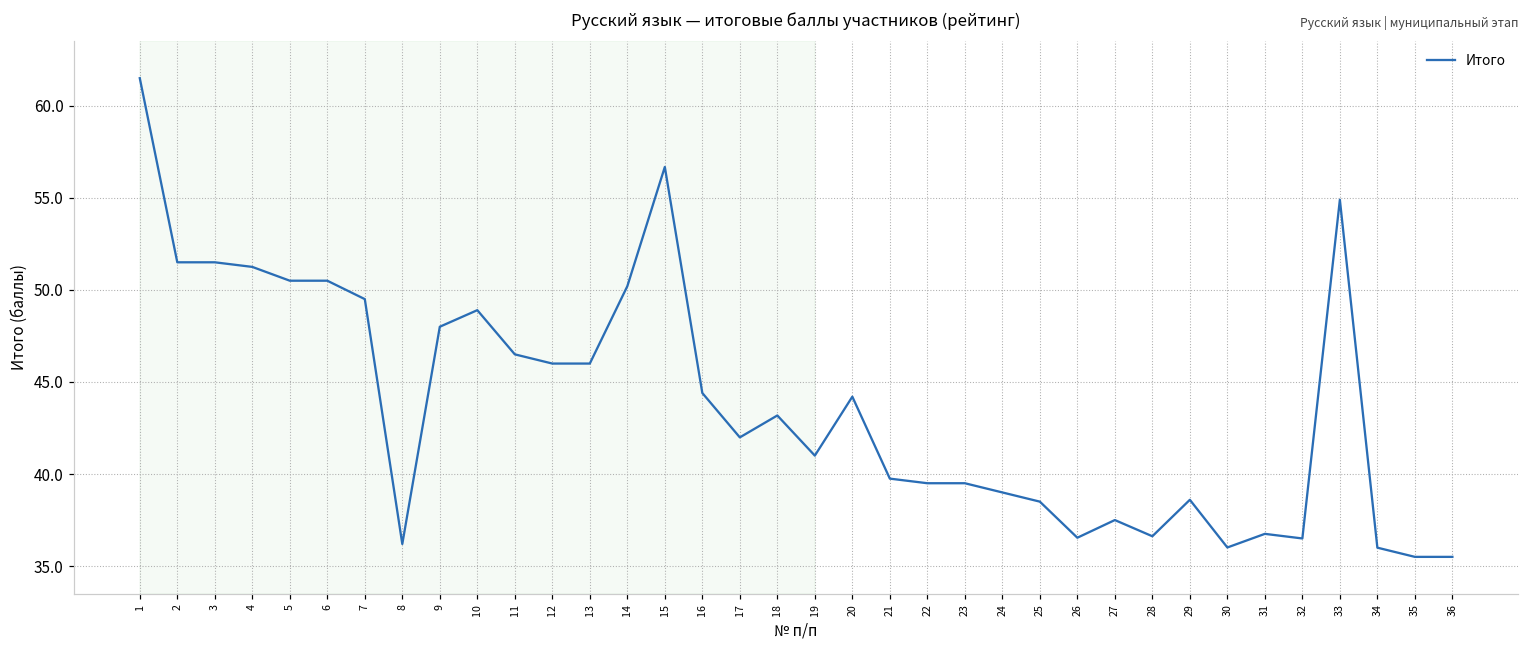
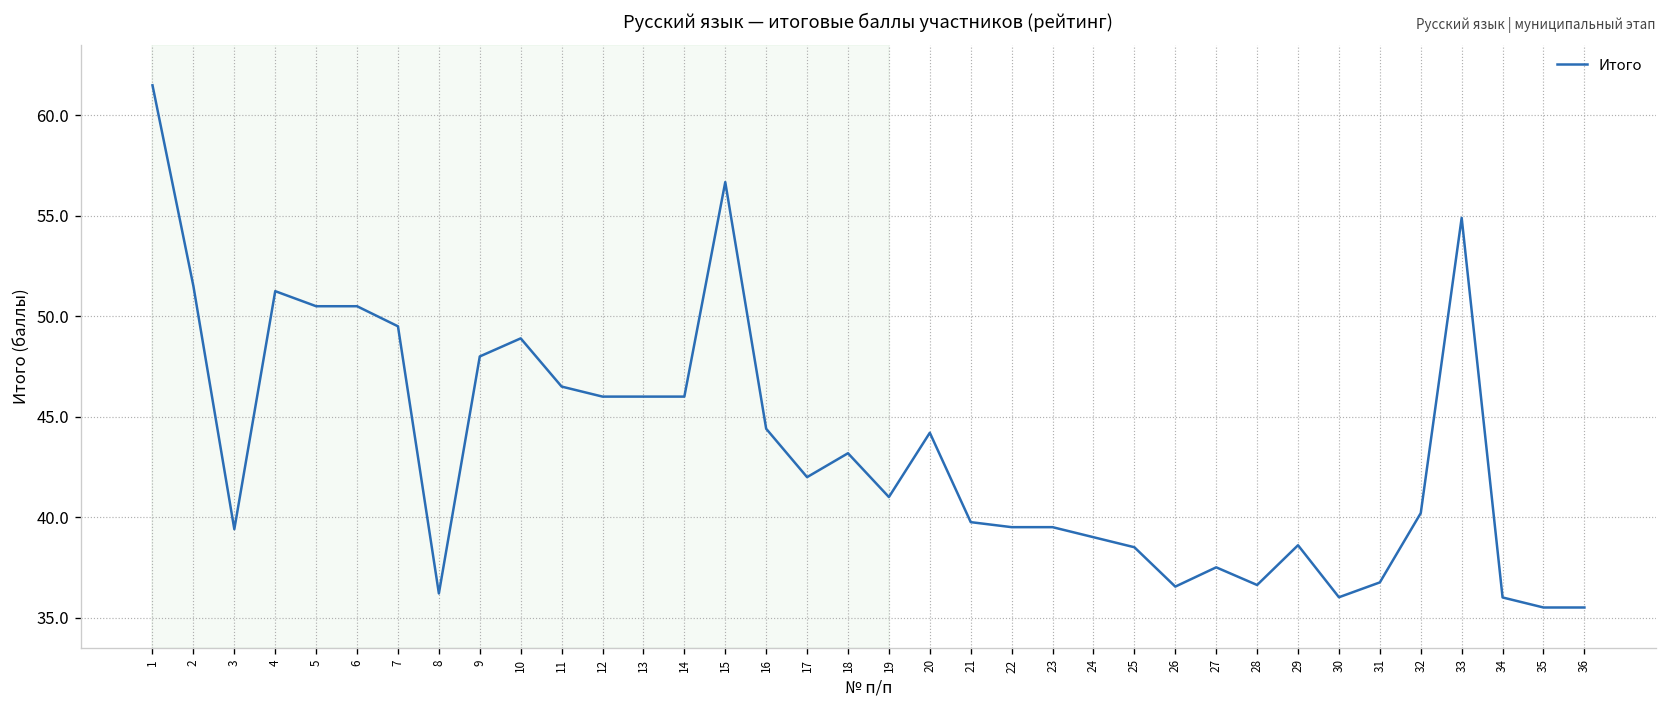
3: 51.5 -> 39.4
14: 50.2 -> 46.0
32: 36.5 -> 40.2
